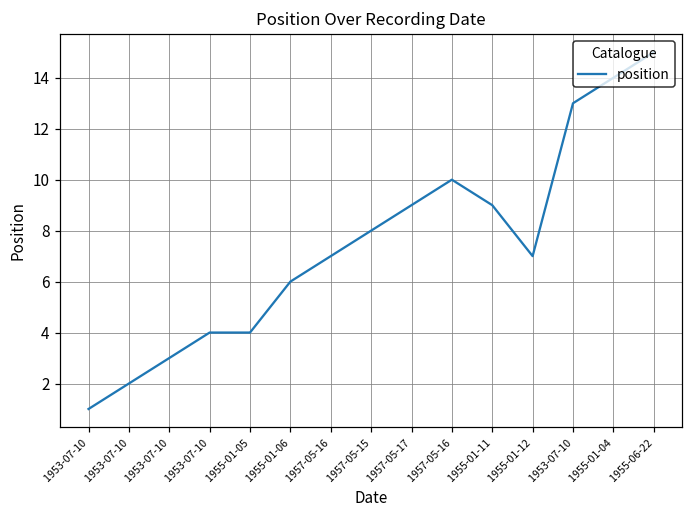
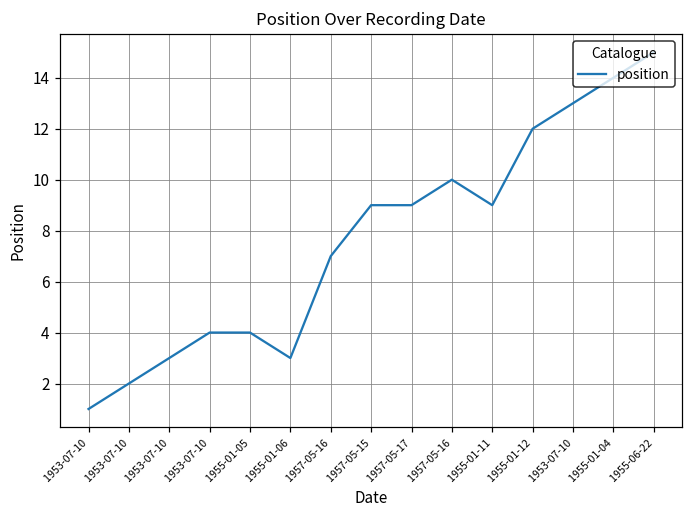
1955-01-06: 6 -> 3
1957-05-15: 8 -> 9
1955-01-12: 7 -> 12
